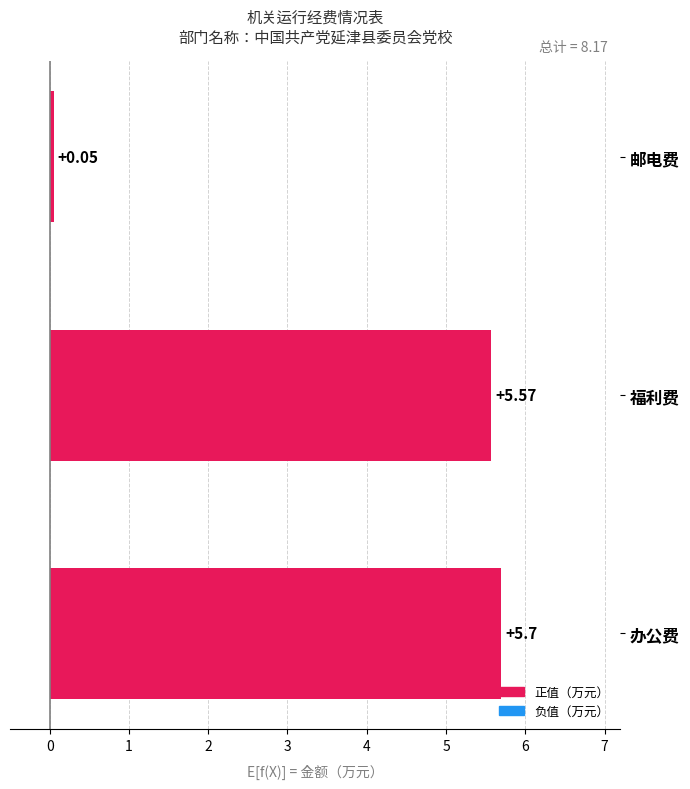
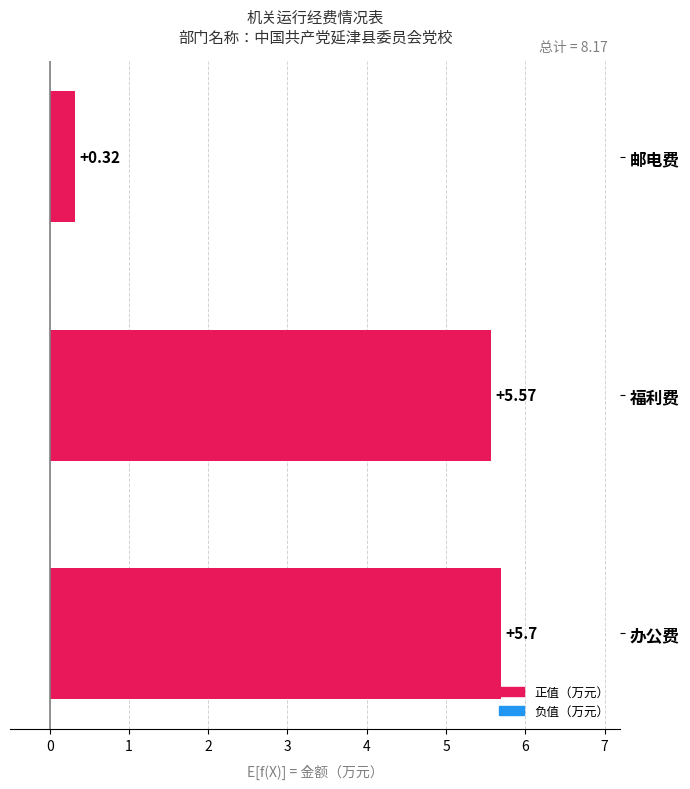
邮电费: +0.05 -> +0.32
